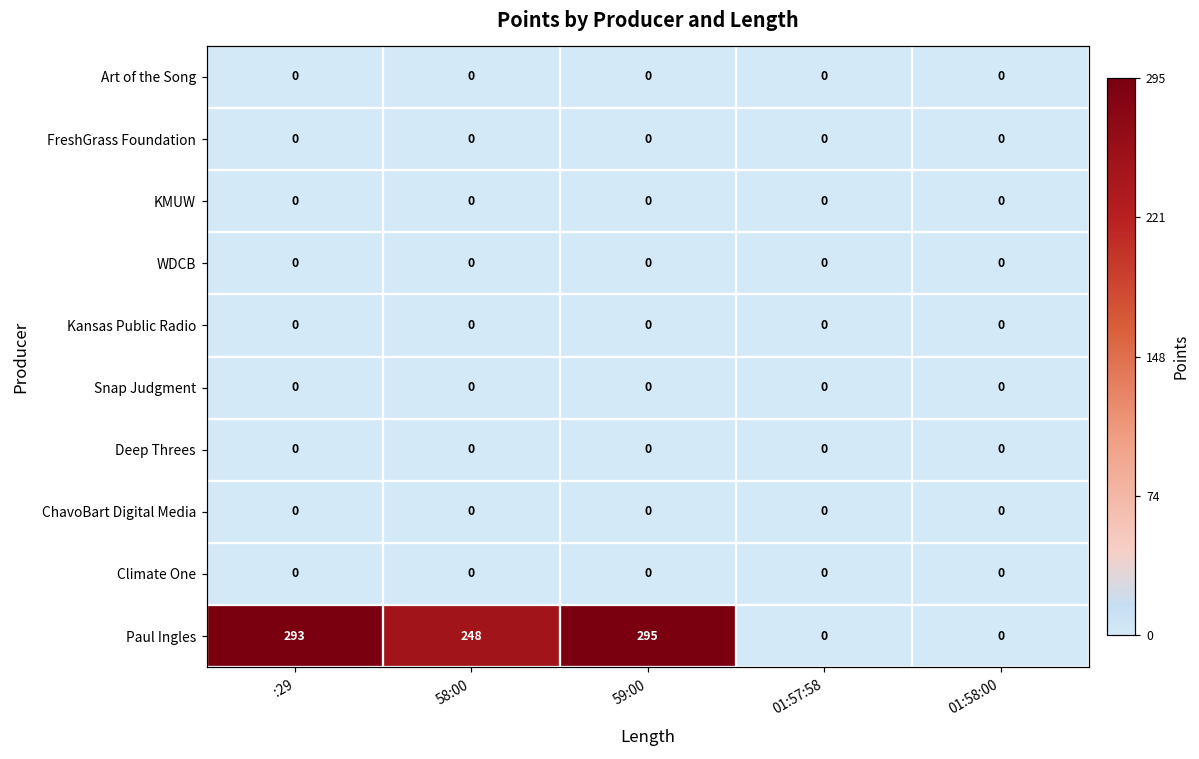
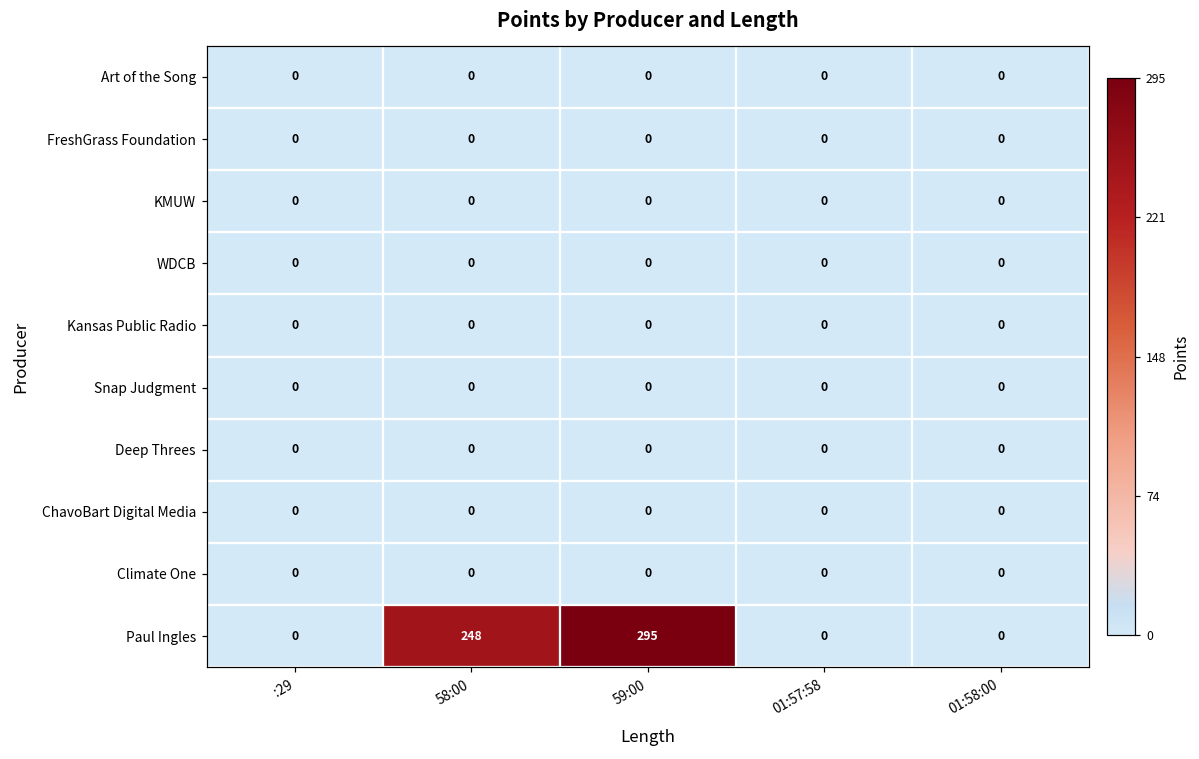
Paul Ingles, :29: 293 -> 0
